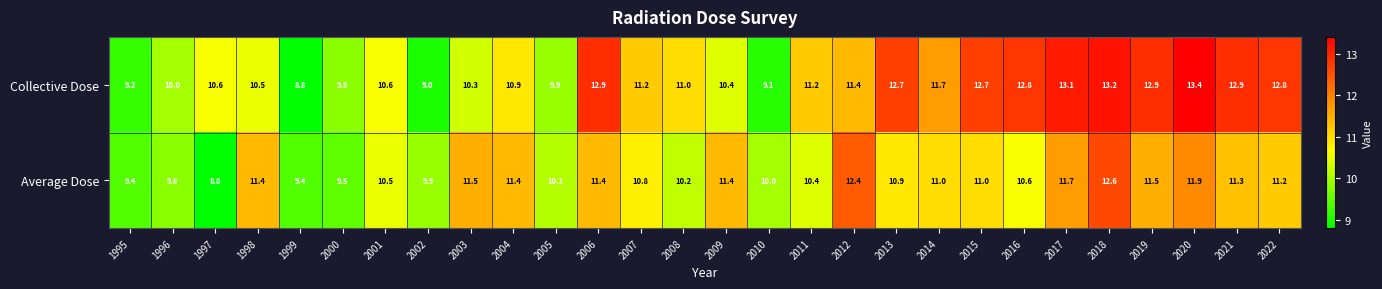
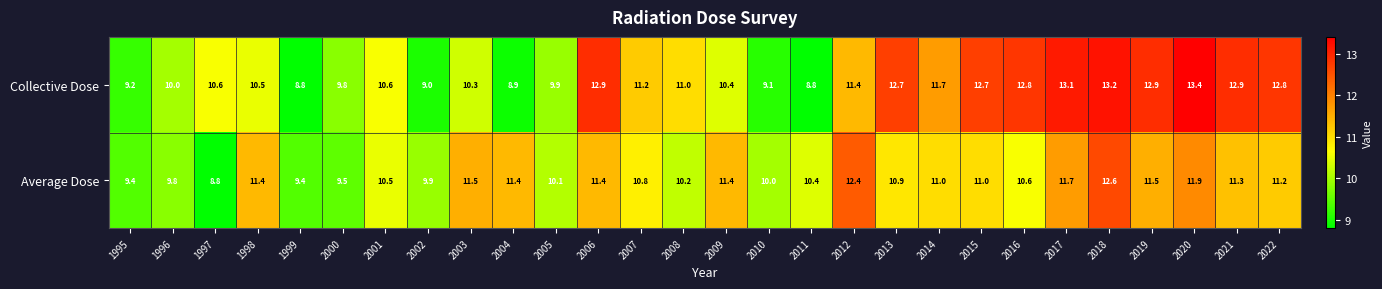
Collective Dose, 2004: 10.9 -> 8.9
Collective Dose, 2011: 11.2 -> 8.8
